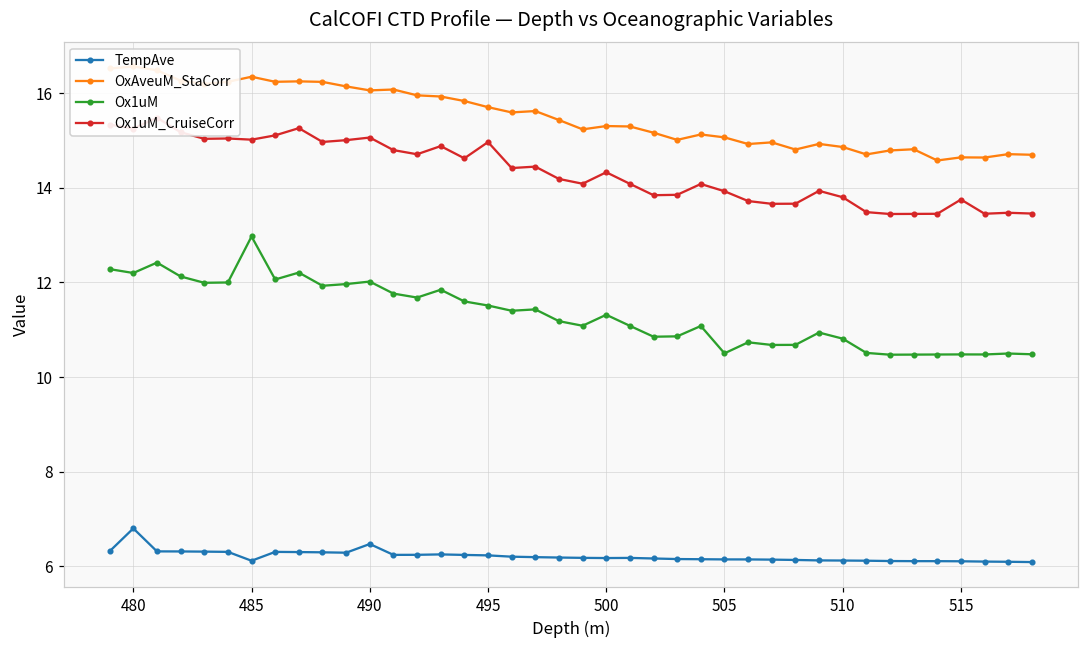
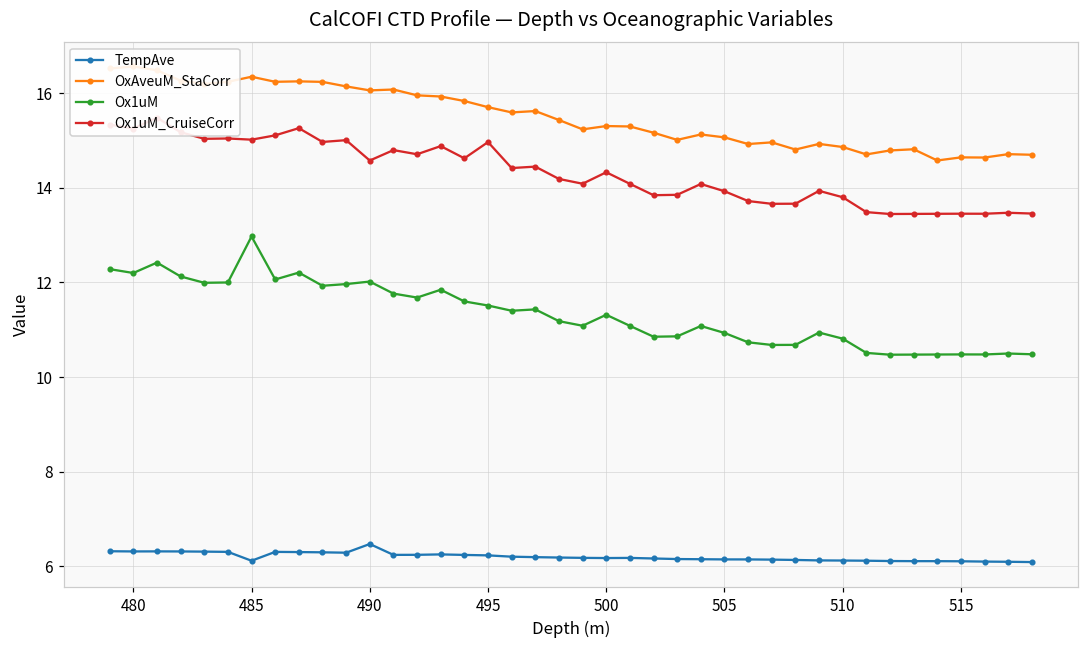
TempAve, 480: 6.8 -> 6.3
Ox1uM_CruiseCorr, 490: 15.1 -> 14.6
Ox1uM, 505: 10.5 -> 10.9
Ox1uM_CruiseCorr, 515: 13.8 -> 13.5
